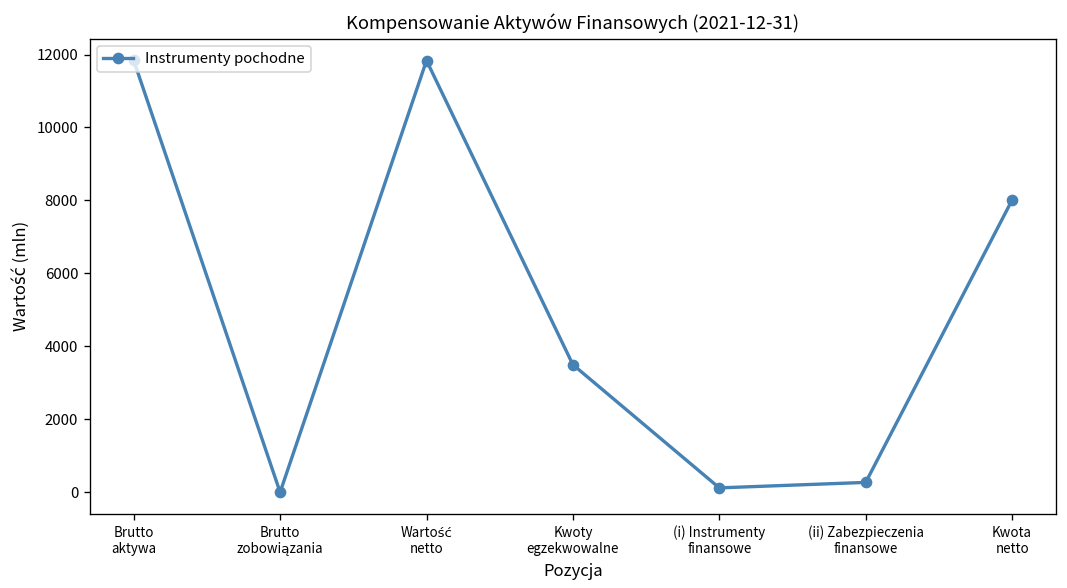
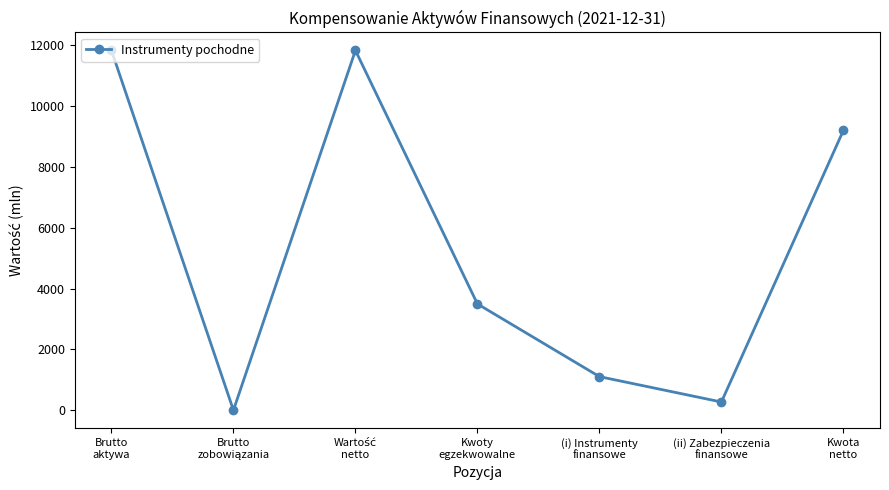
(i) Instrumenty finansowe: 100 -> 1100
Kwota netto: 8000 -> 9200
